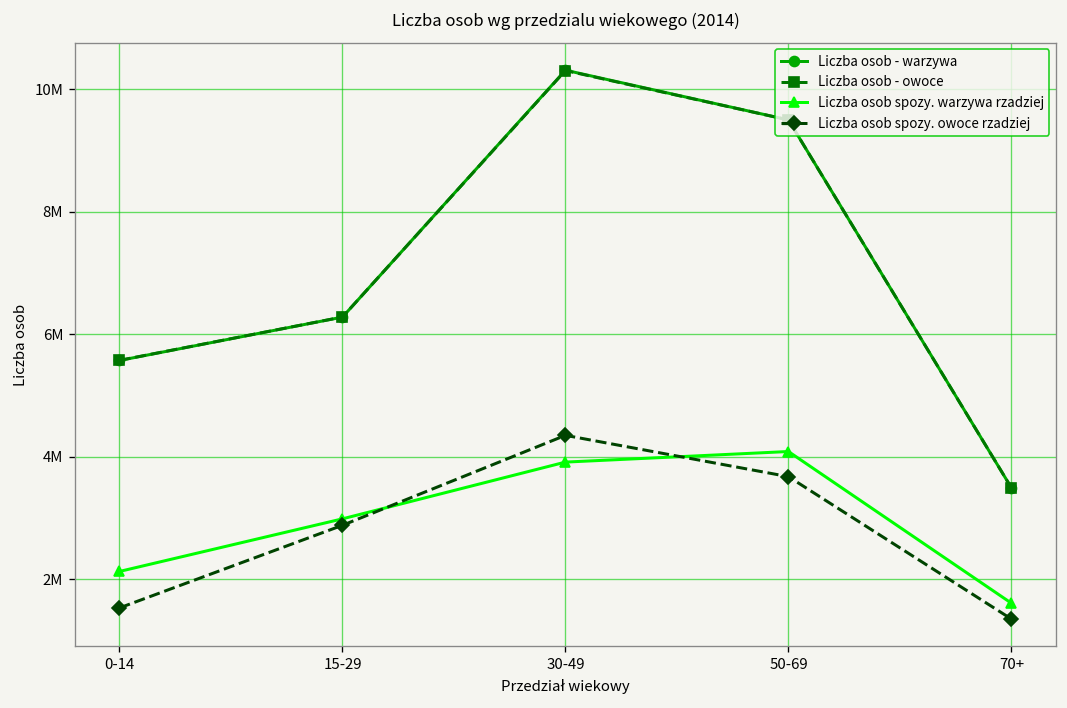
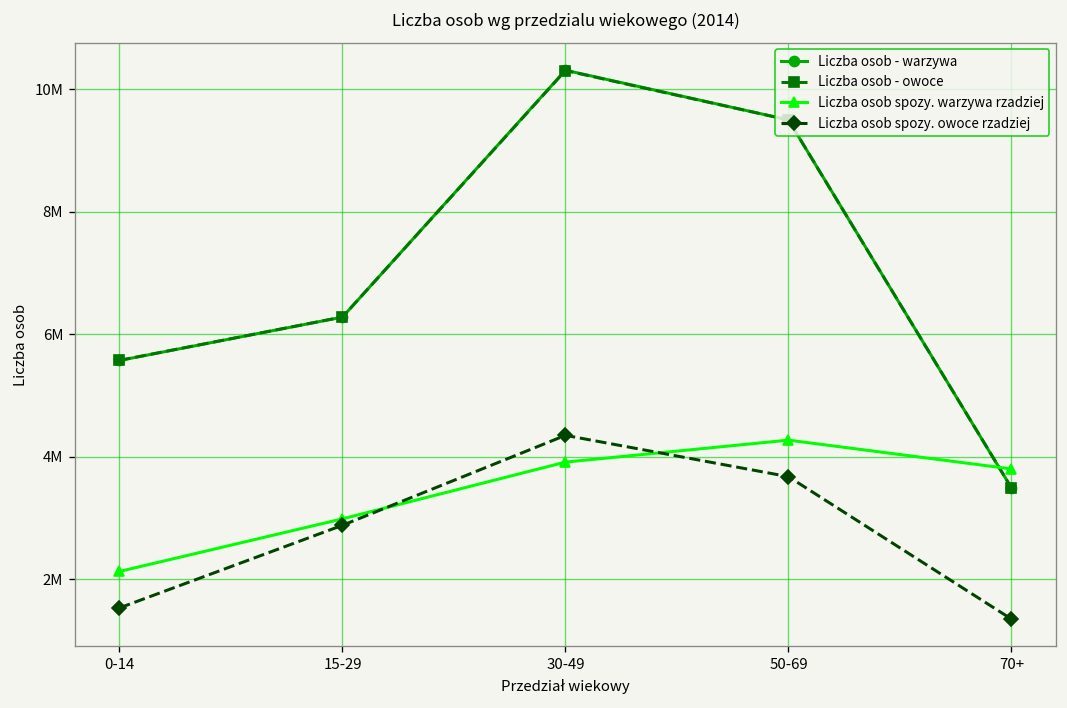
Liczba osob spozy. warzywa rzadziej, 50-69: 4100000 -> 4300000
Liczba osob spozy. warzywa rzadziej, 70+: 1600000 -> 3800000
